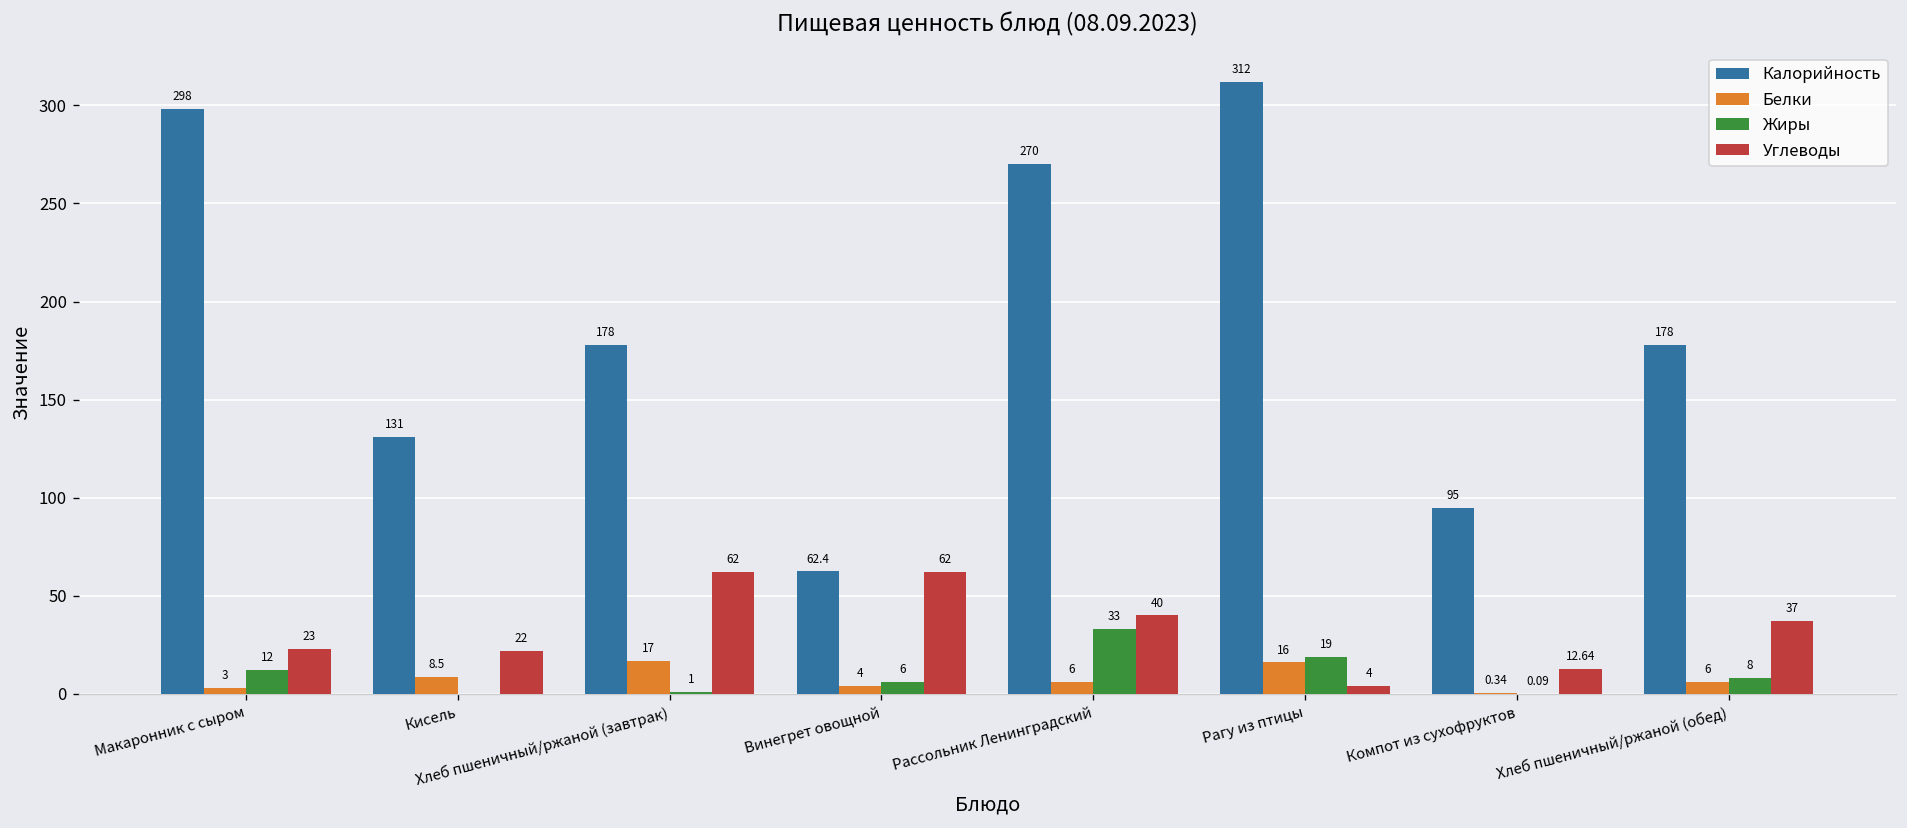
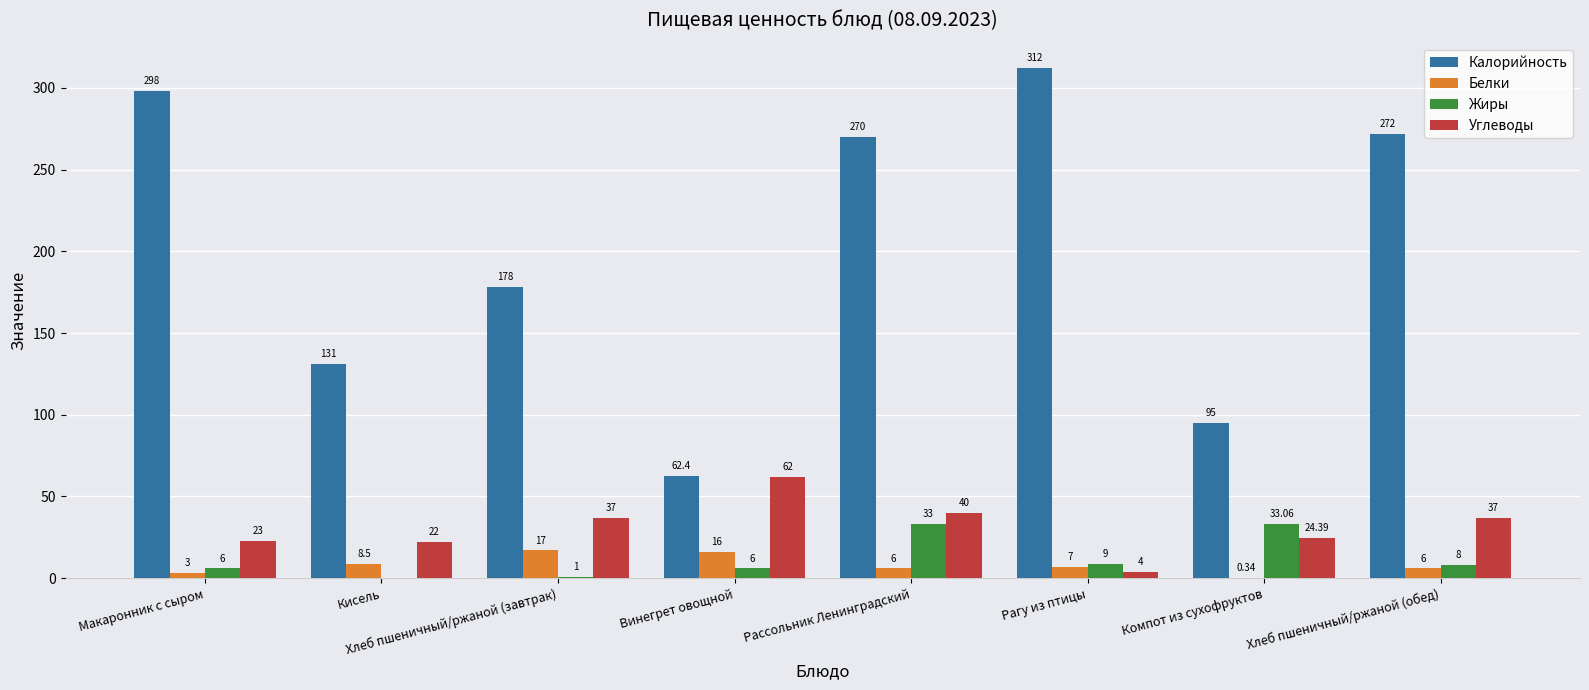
Жиры, Макаронник с сыром: 12 -> 6
Углеводы, Хлеб пшеничный/ржаной (завтрак): 62 -> 37
Белки, Винегрет овощной: 4 -> 16
Белки, Рагу из птицы: 16 -> 7
Жиры, Рагу из птицы: 19 -> 9
Жиры, Компот из сухофруктов: 0.09 -> 33.06
Углеводы, Компот из сухофруктов: 12.64 -> 24.39
Калорийность, Хлеб пшеничный/ржаной (обед): 178 -> 272
